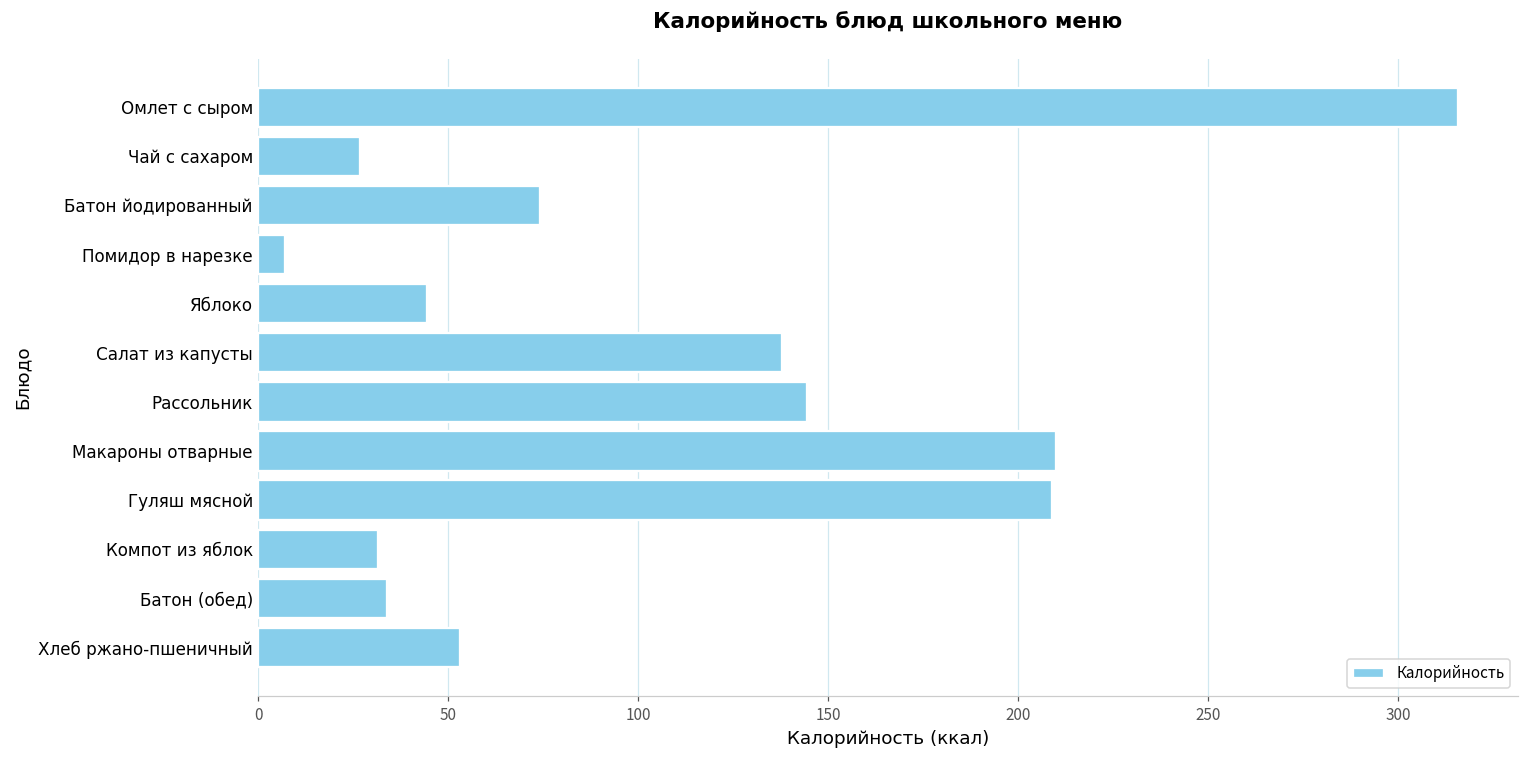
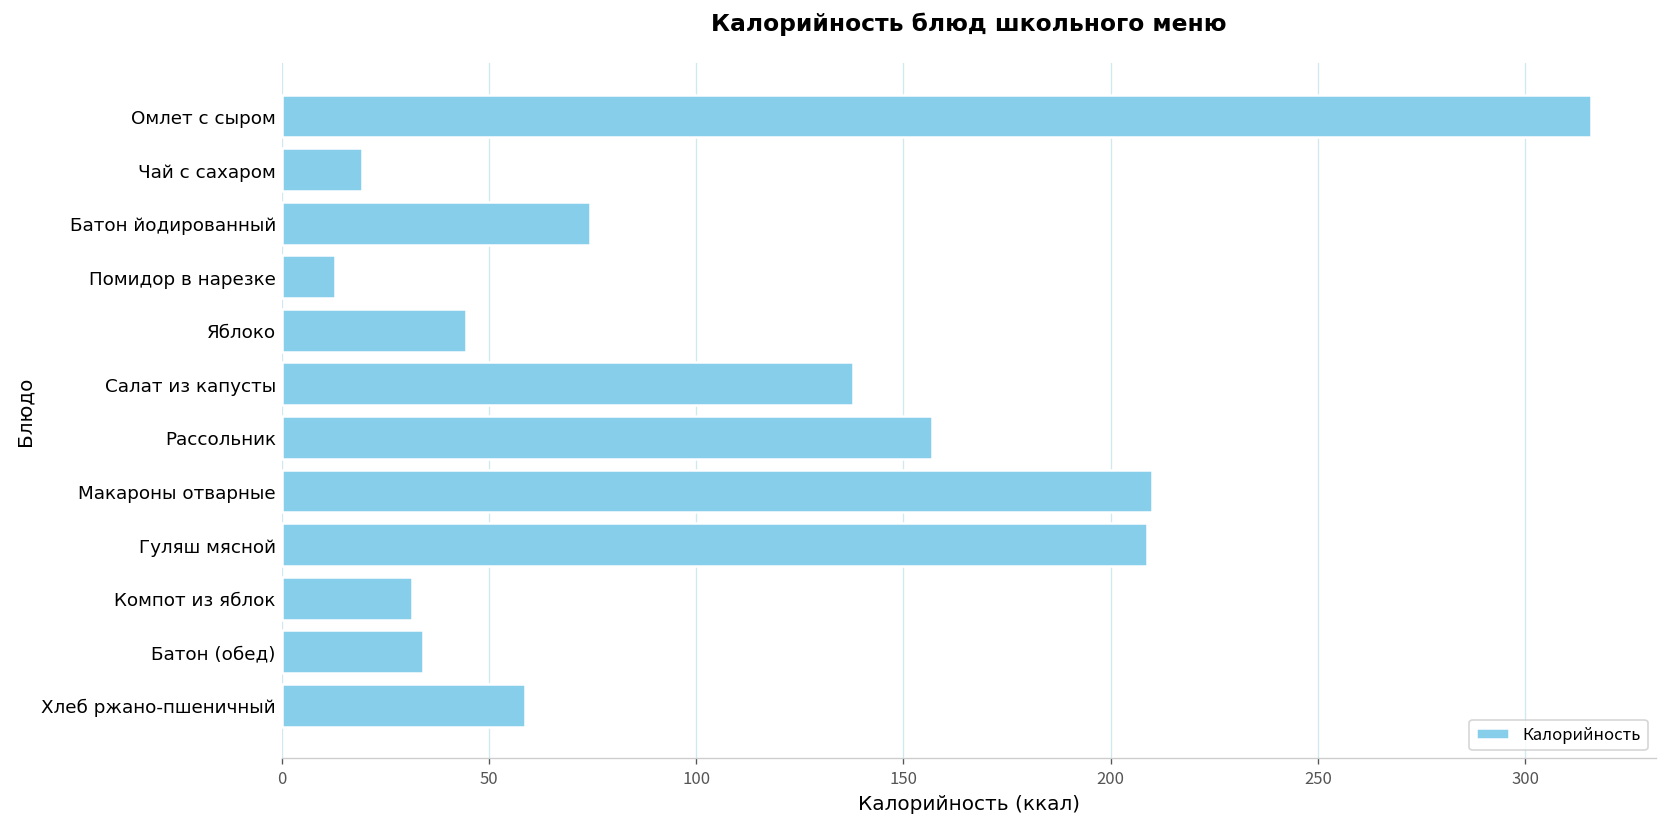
Чай с сахаром: 27 -> 19
Помидор в нарезке: 7 -> 13
Рассольник: 145 -> 157
Хлеб ржано-пшеничный: 53 -> 59
